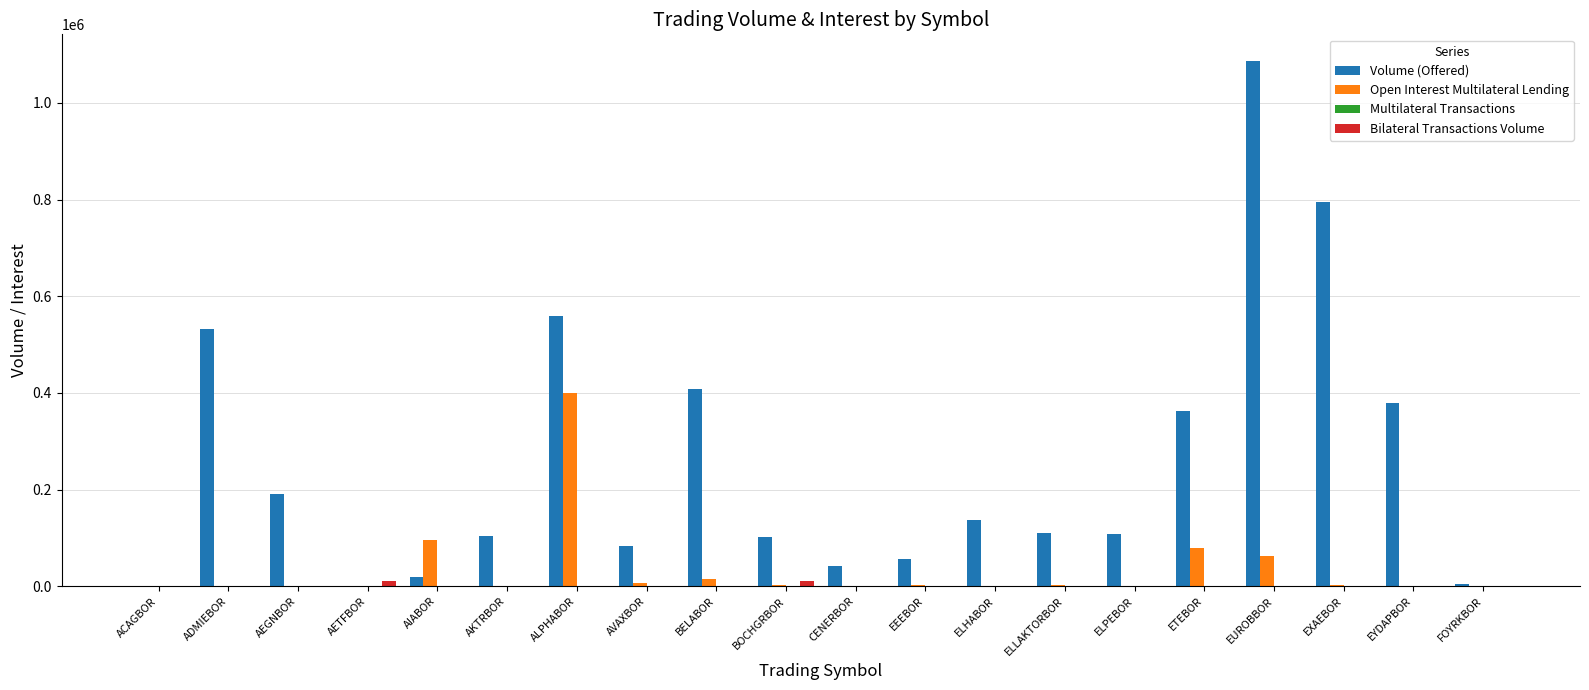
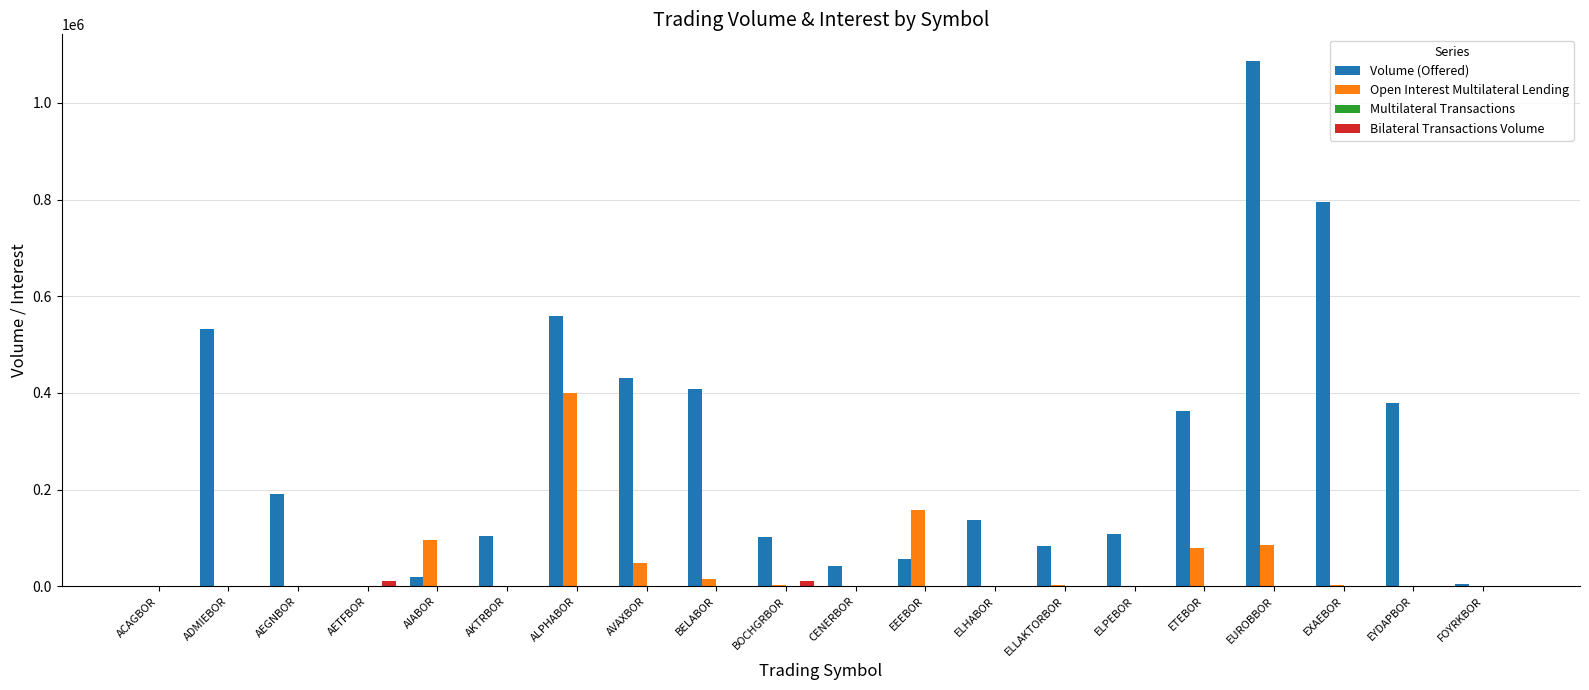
Volume (Offered), AVAXBOR: 80000 -> 430000
Open Interest Multilateral Lending, AVAXBOR: 10000 -> 50000
Open Interest Multilateral Lending, EEEBOR: 0 -> 160000
Volume (Offered), ELLAKTORBOR: 110000 -> 80000
Open Interest Multilateral Lending, EUROBBOR: 60000 -> 90000
